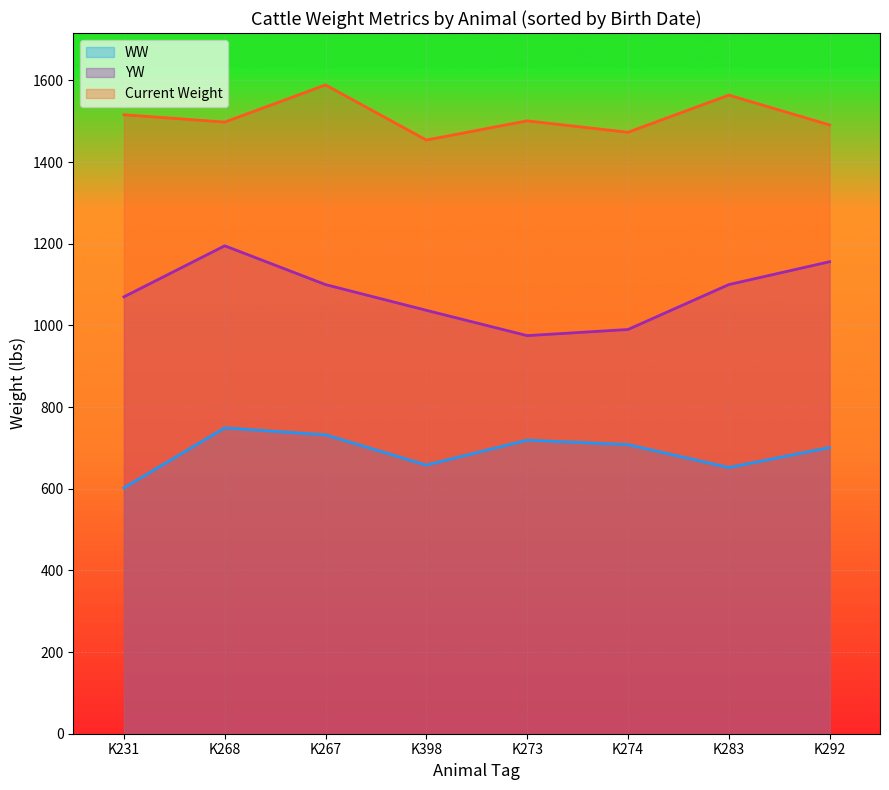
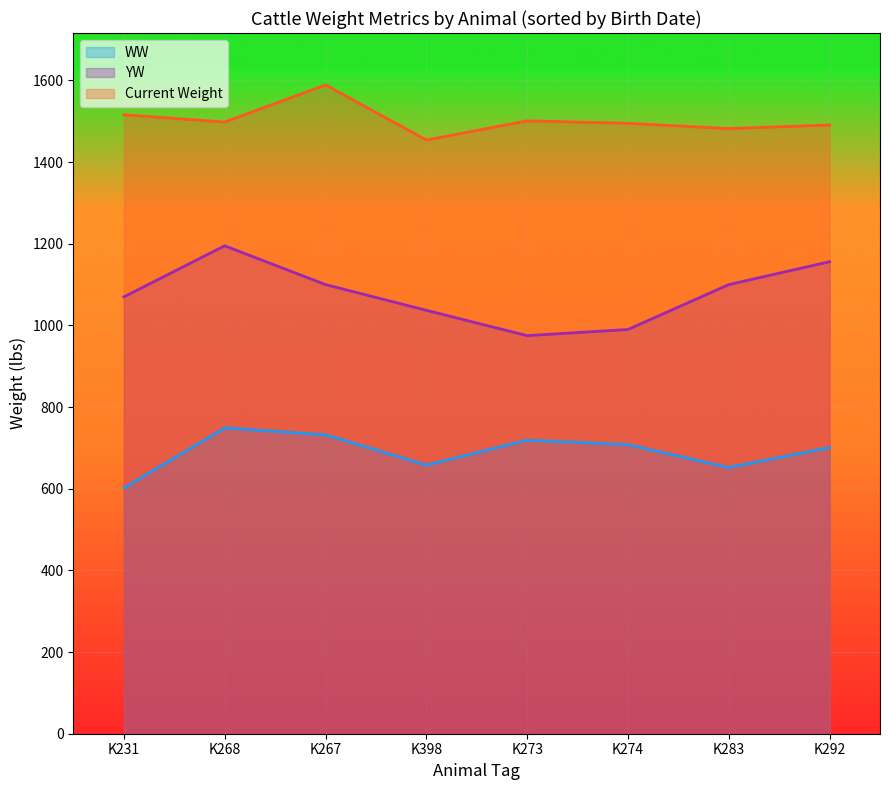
Current Weight, K274: 1470 -> 1500
Current Weight, K283: 1560 -> 1480
